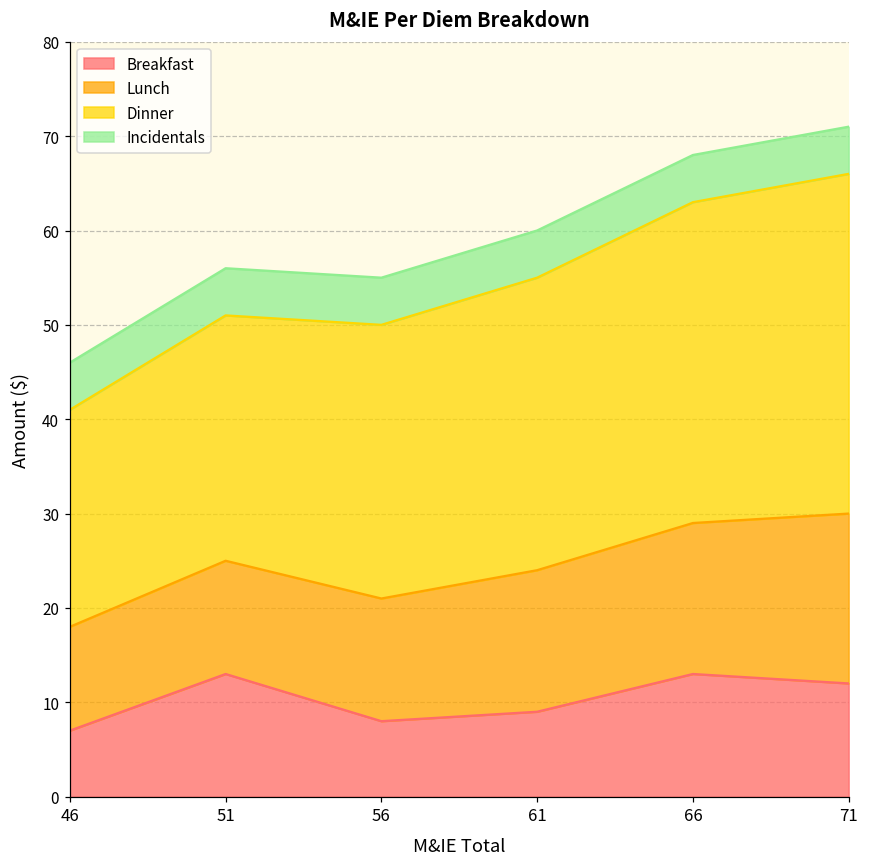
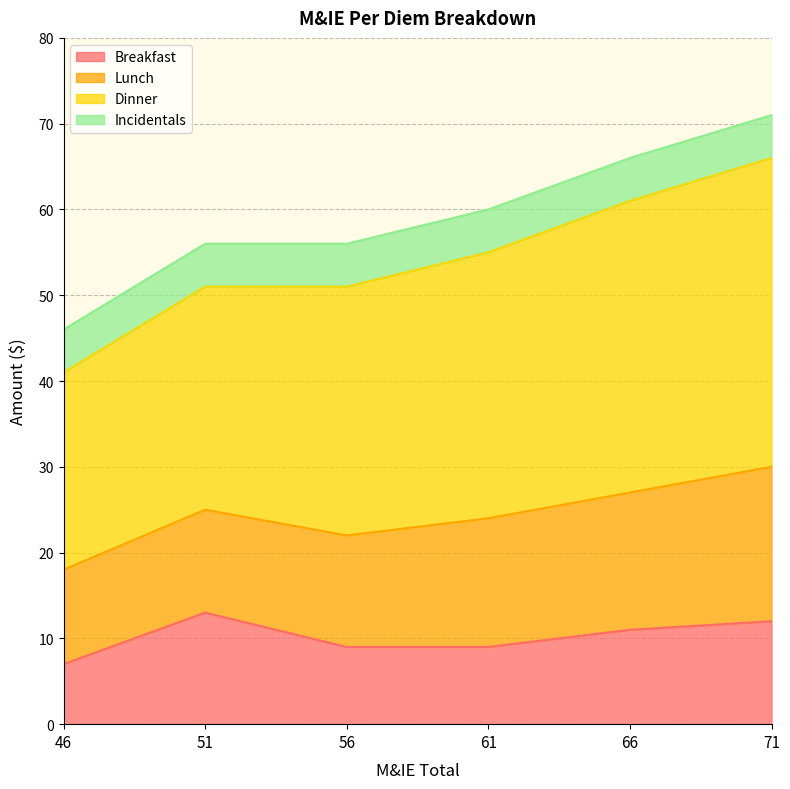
Breakfast, 56: 8 -> 9
Breakfast, 66: 13 -> 11
